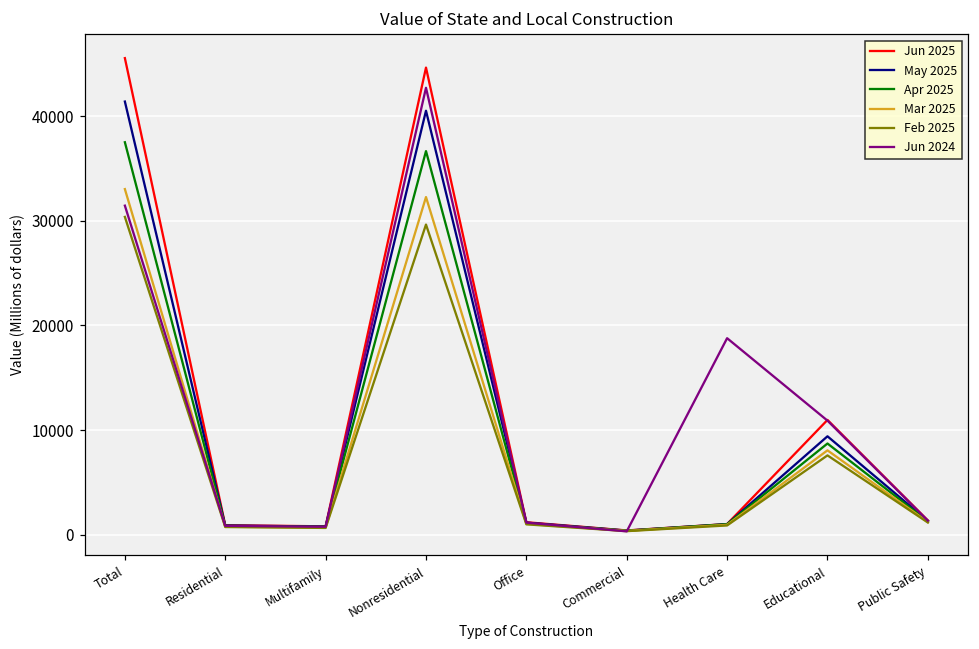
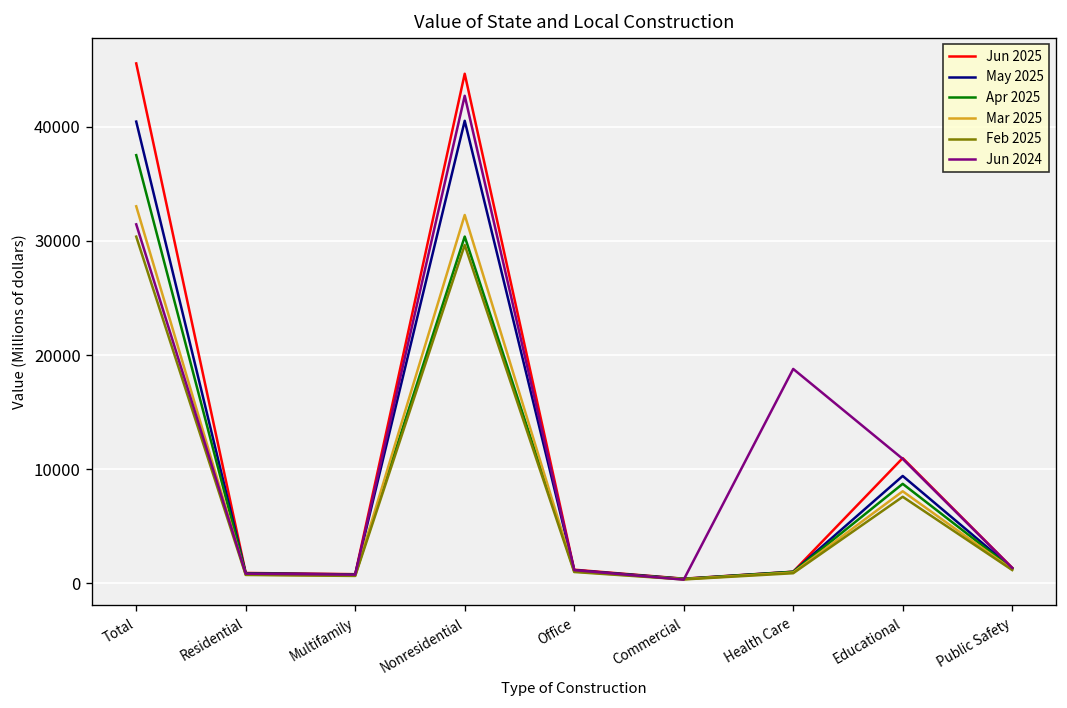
May 2025, Total: 41000 -> 40000
Apr 2025, Nonresidential: 37000 -> 30000
